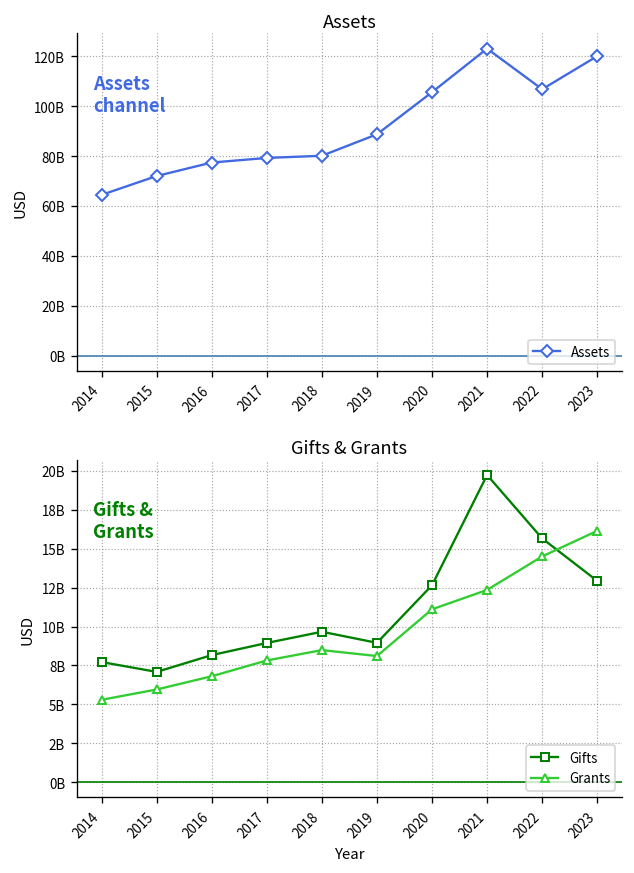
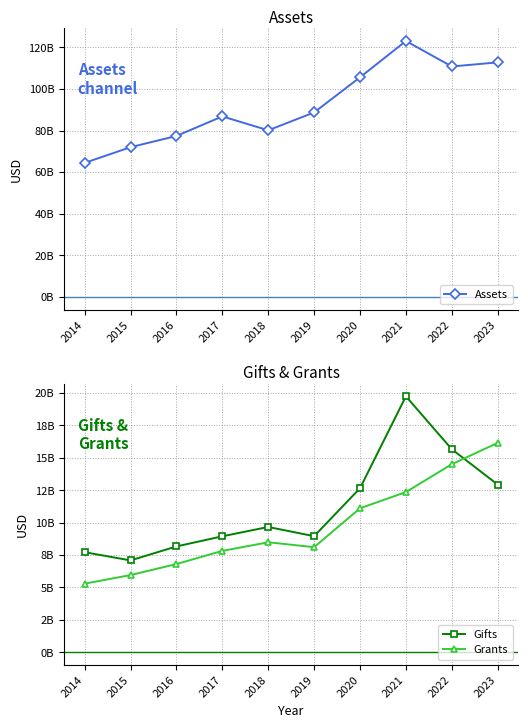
Assets, 2017: 79000000000 -> 87000000000
Assets, 2022: 107000000000 -> 111000000000
Assets, 2023: 120000000000 -> 113000000000
